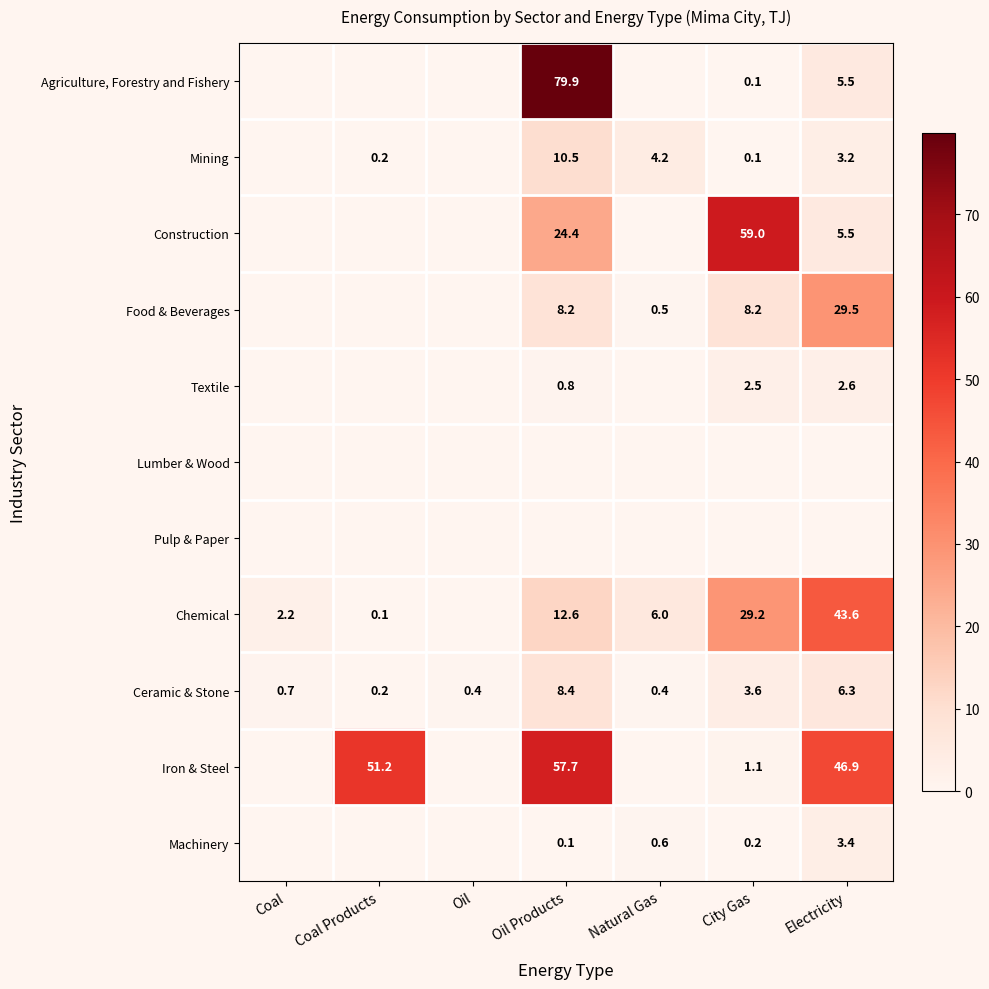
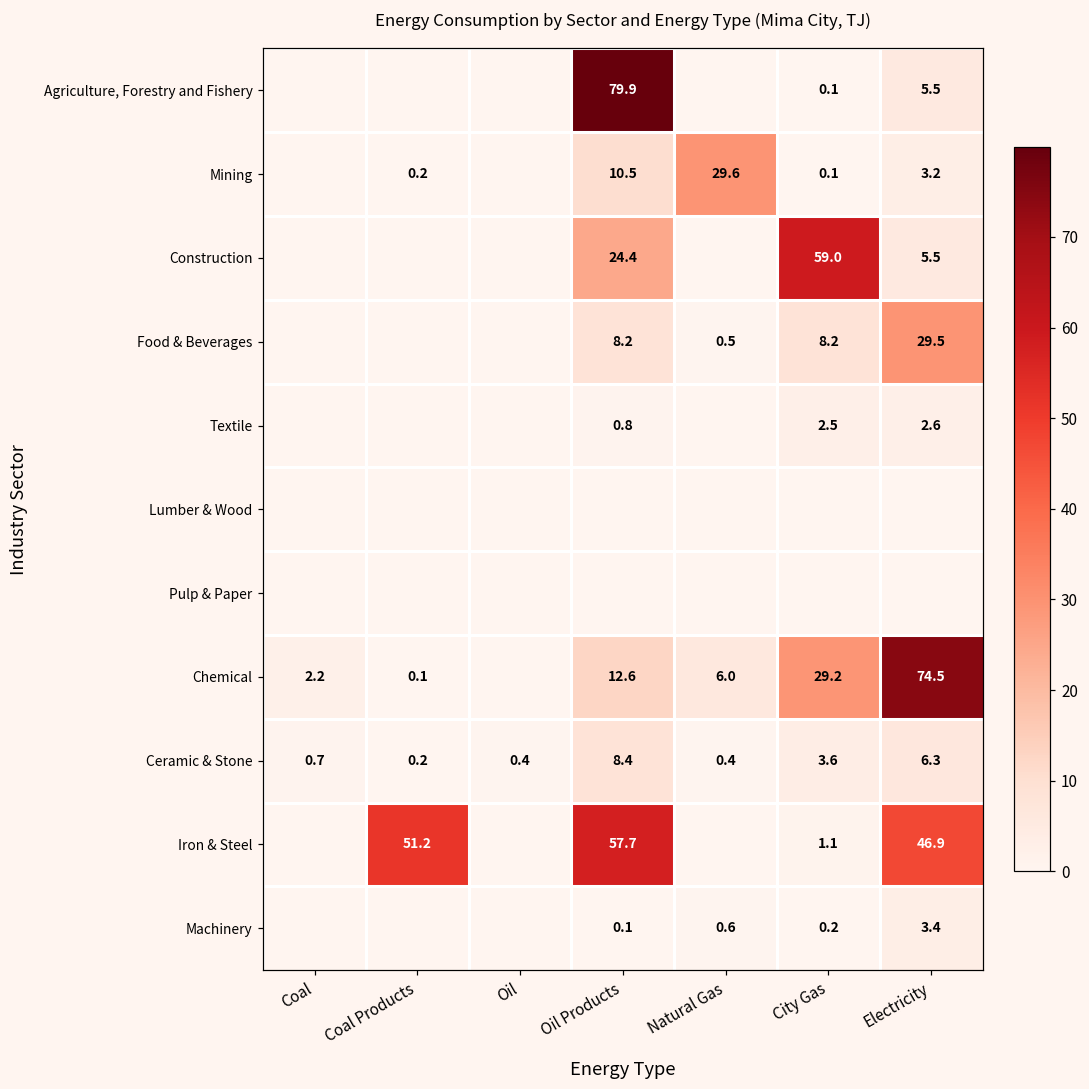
Mining, Natural Gas: 4.2 -> 29.6
Chemical, Electricity: 43.6 -> 74.5
